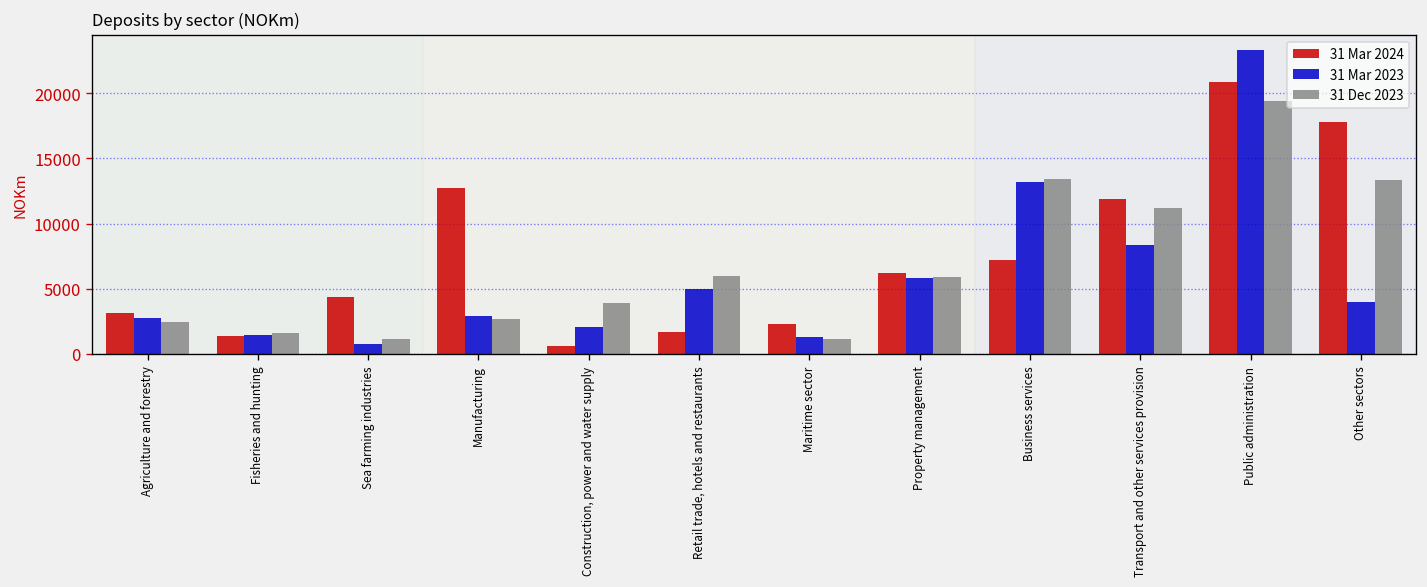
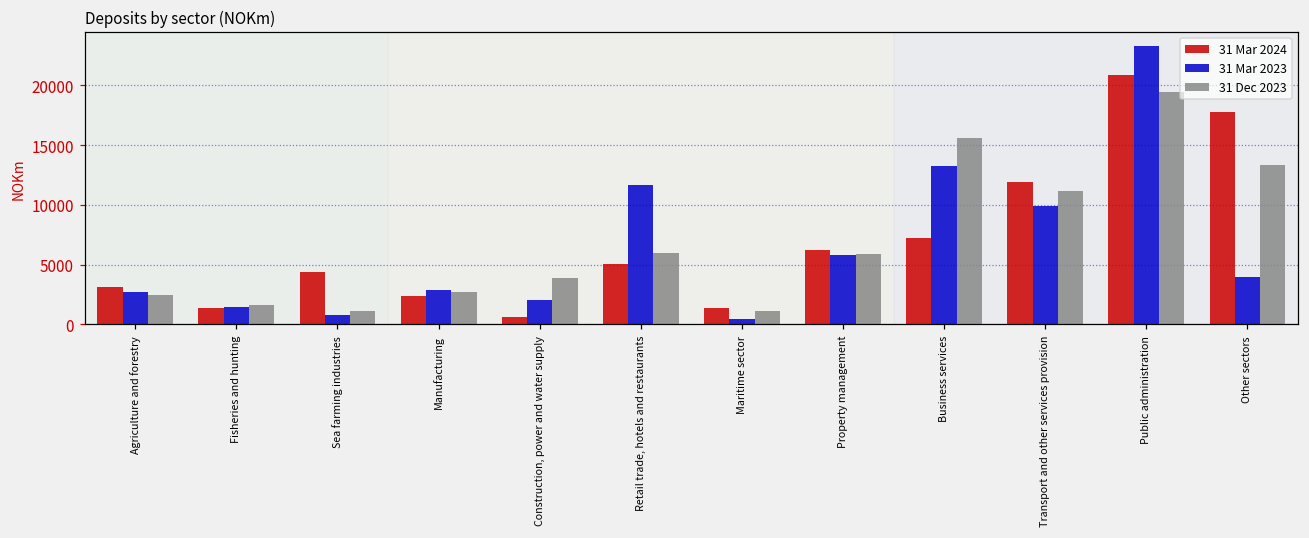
31 Mar 2024, Manufacturing: 12700 -> 2400
31 Mar 2024, Retail trade, hotels and restaurants: 1700 -> 5000
31 Mar 2023, Retail trade, hotels and restaurants: 5000 -> 11700
31 Mar 2024, Maritime sector: 2300 -> 1300
31 Mar 2023, Maritime sector: 1300 -> 500
31 Dec 2023, Business services: 13400 -> 15600
31 Mar 2023, Transport and other services provision: 8400 -> 9900
